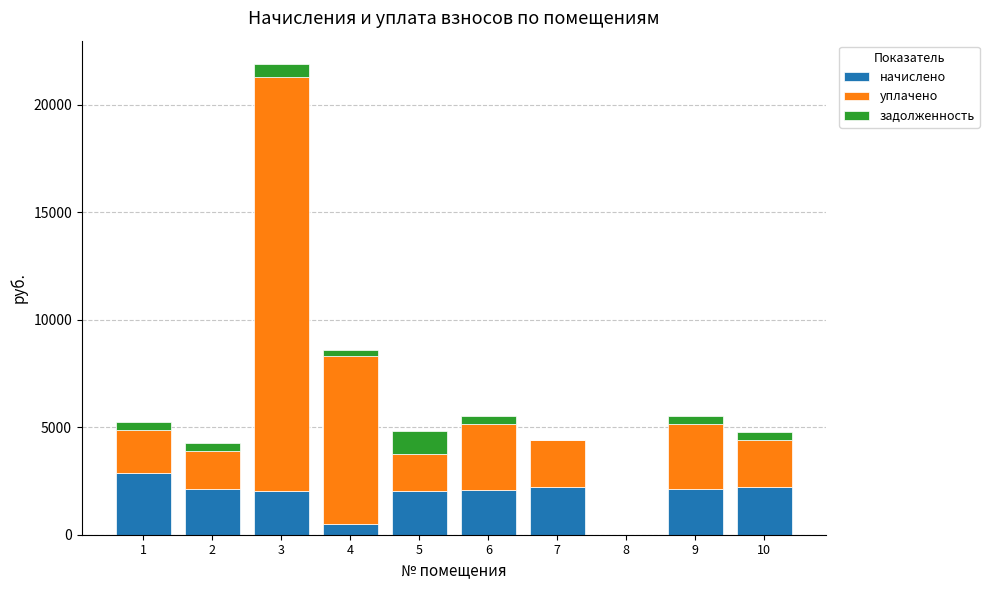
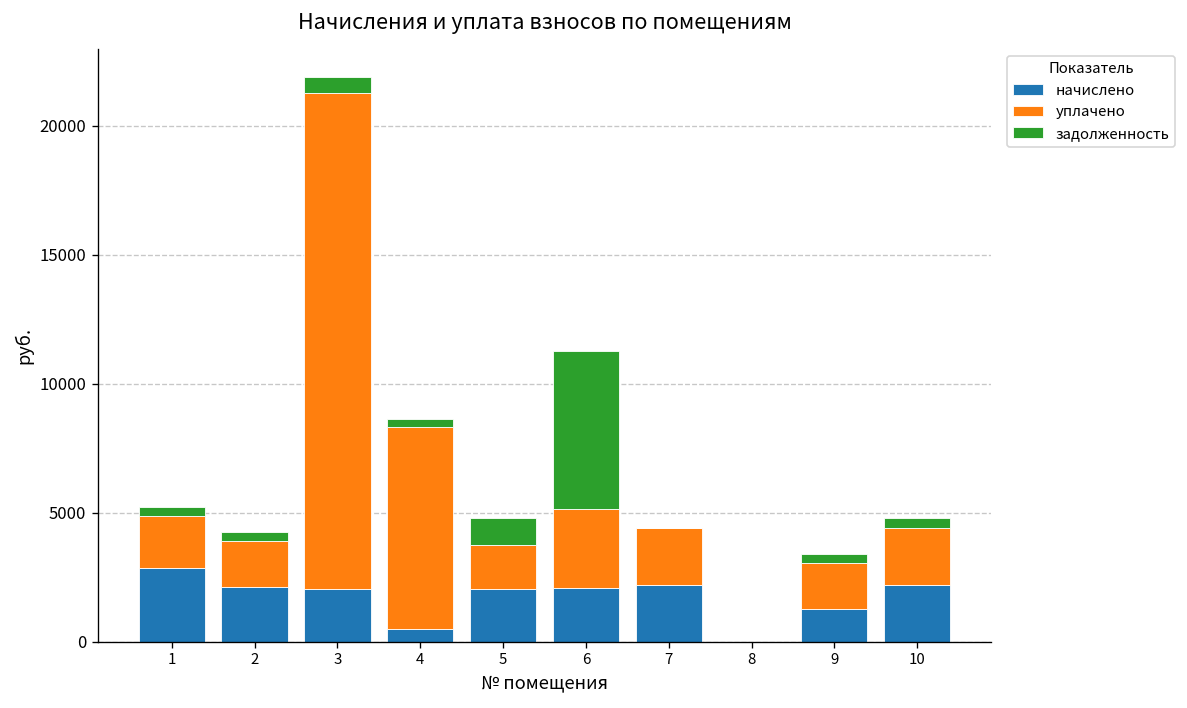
задолженность, 6: 300 -> 6100
начислено, 9: 2100 -> 1300
уплачено, 9: 3000 -> 1800
